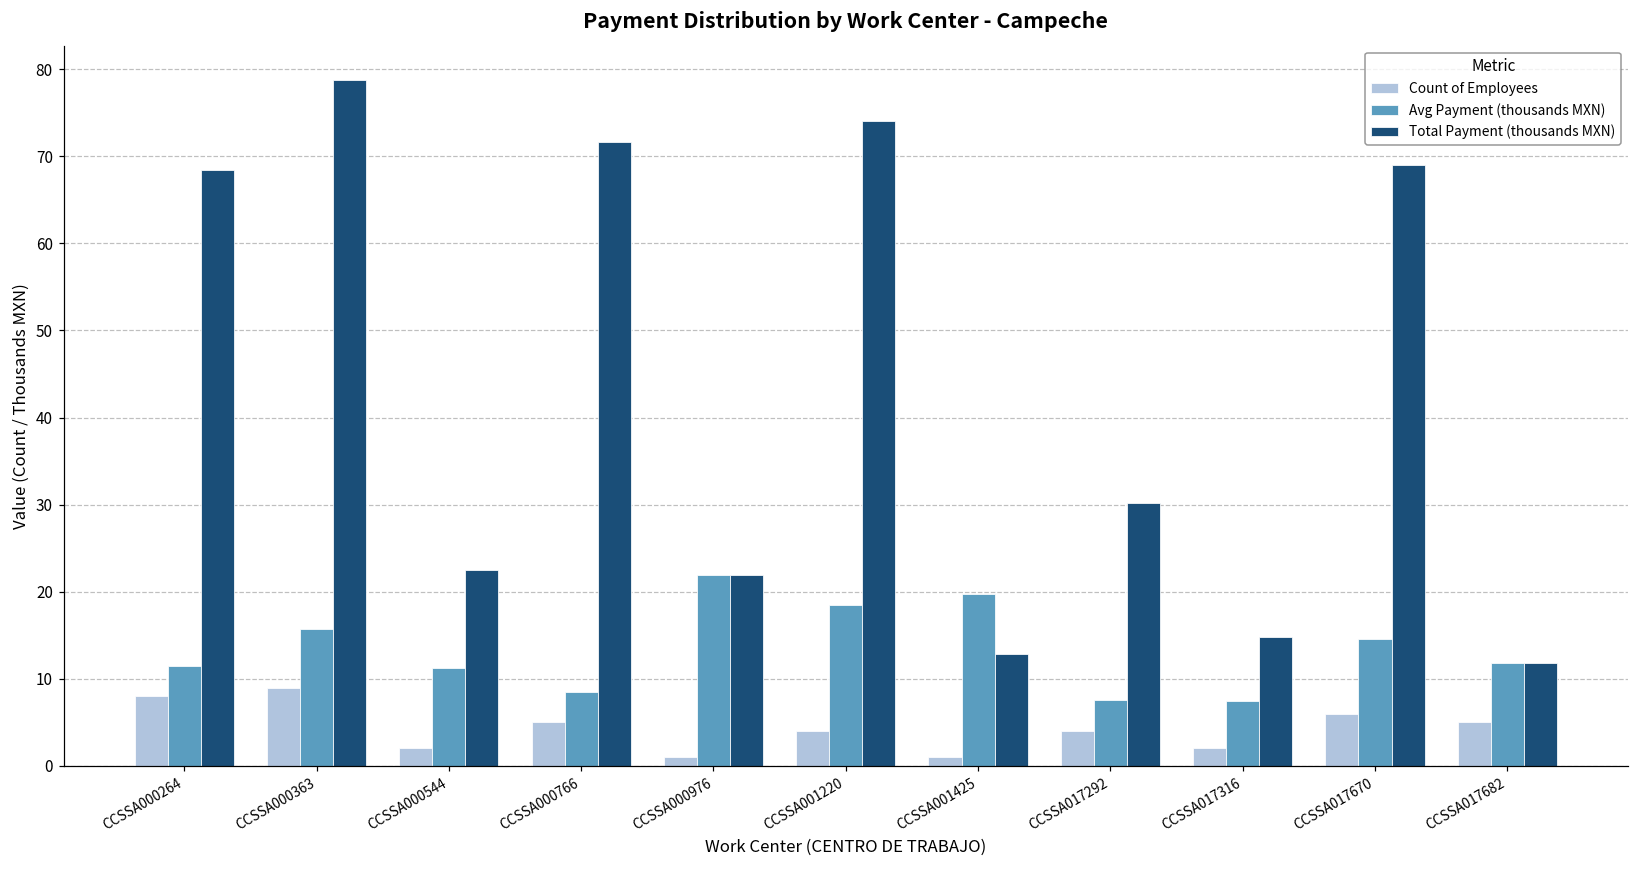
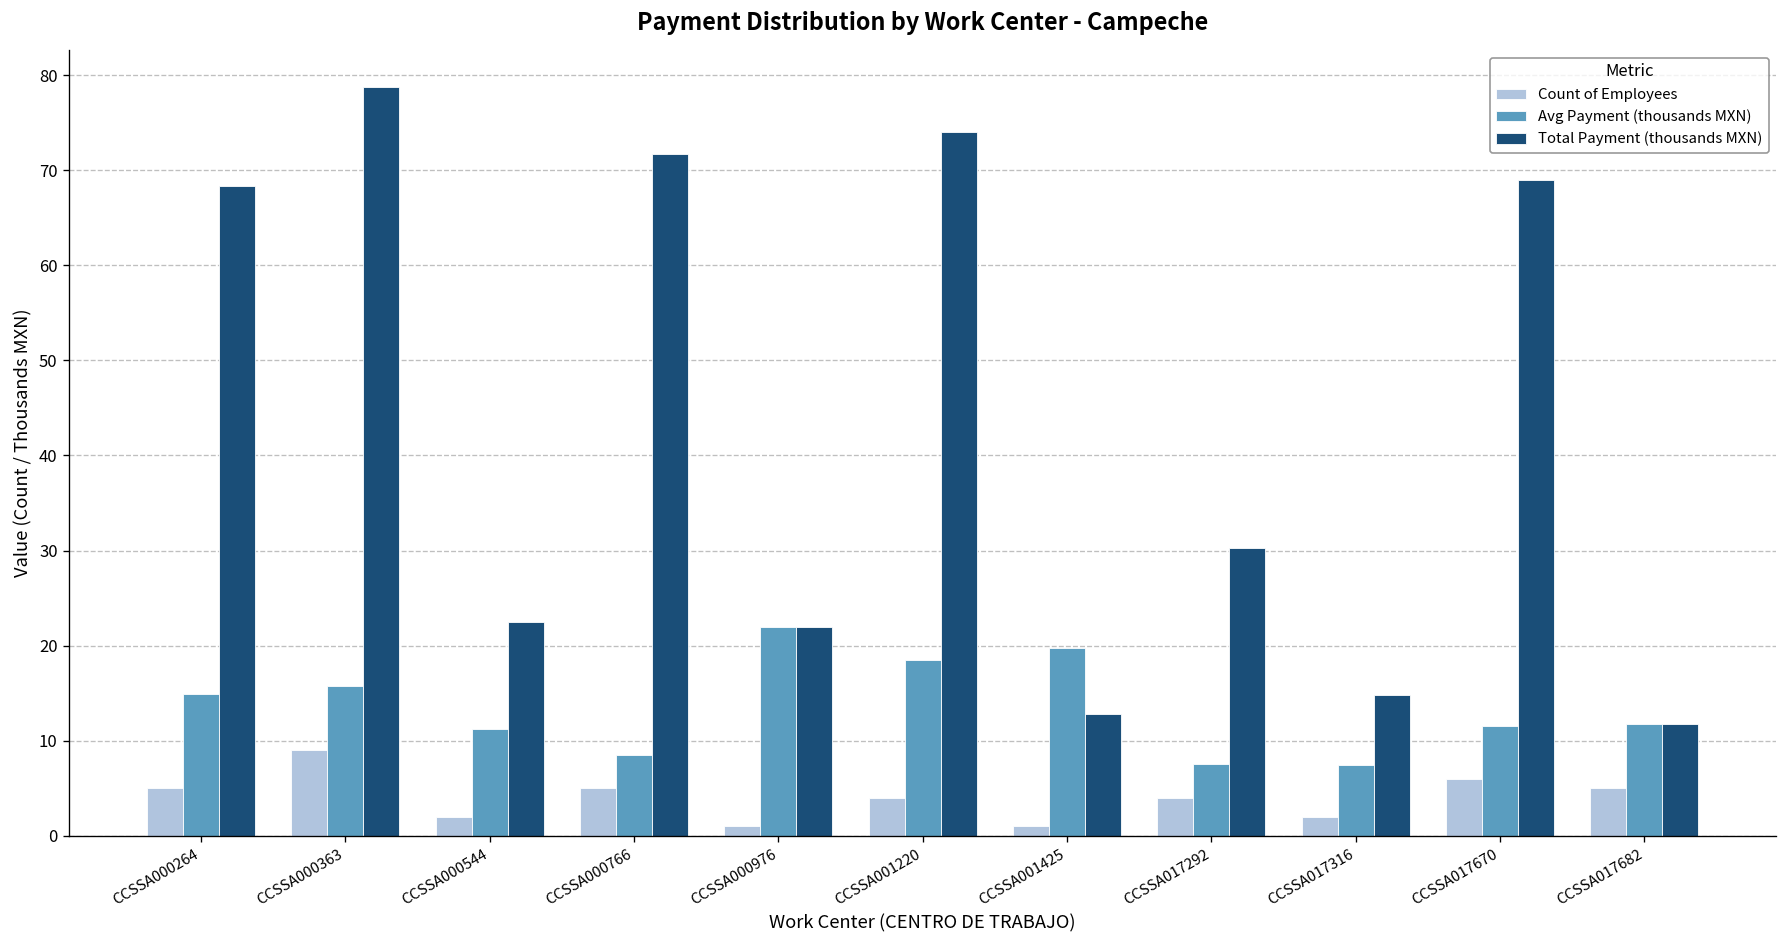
Count of Employees, CCSSA000264: 8 -> 5
Avg Payment (thousands MXN), CCSSA000264: 11 -> 15
Avg Payment (thousands MXN), CCSSA017670: 15 -> 11
